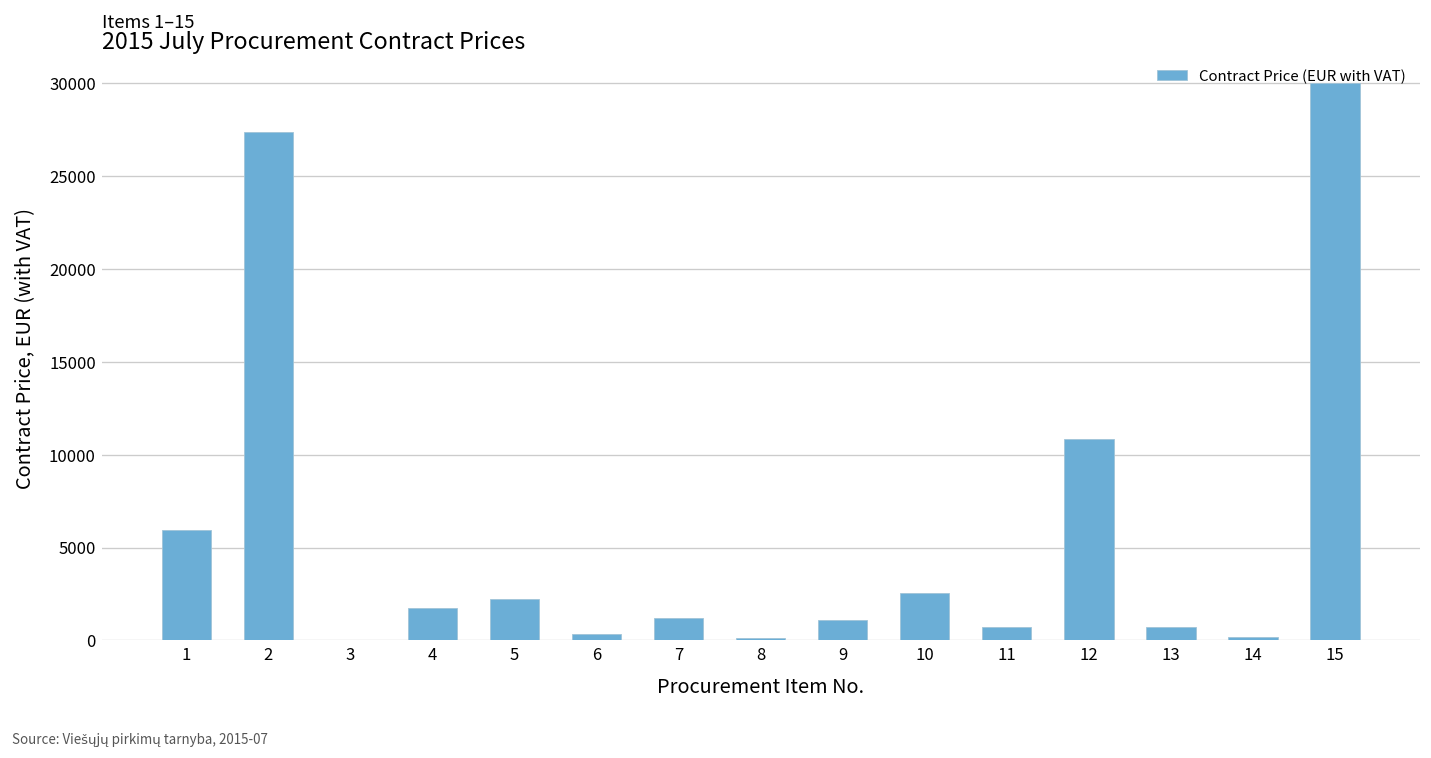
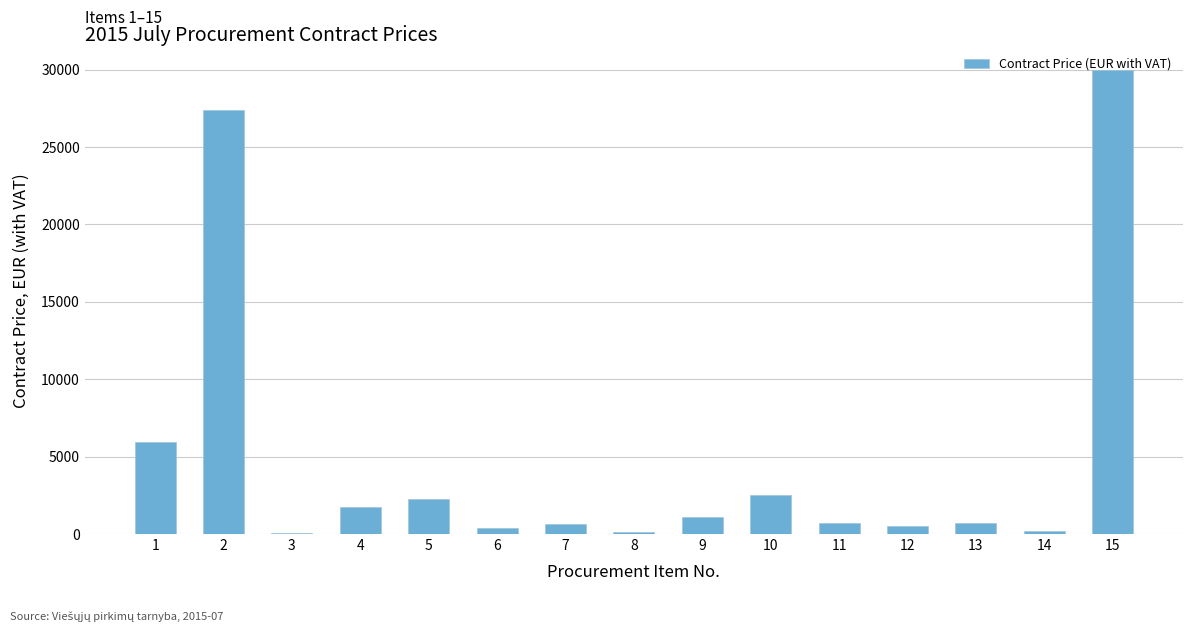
7: 1200 -> 600
12: 10800 -> 500
